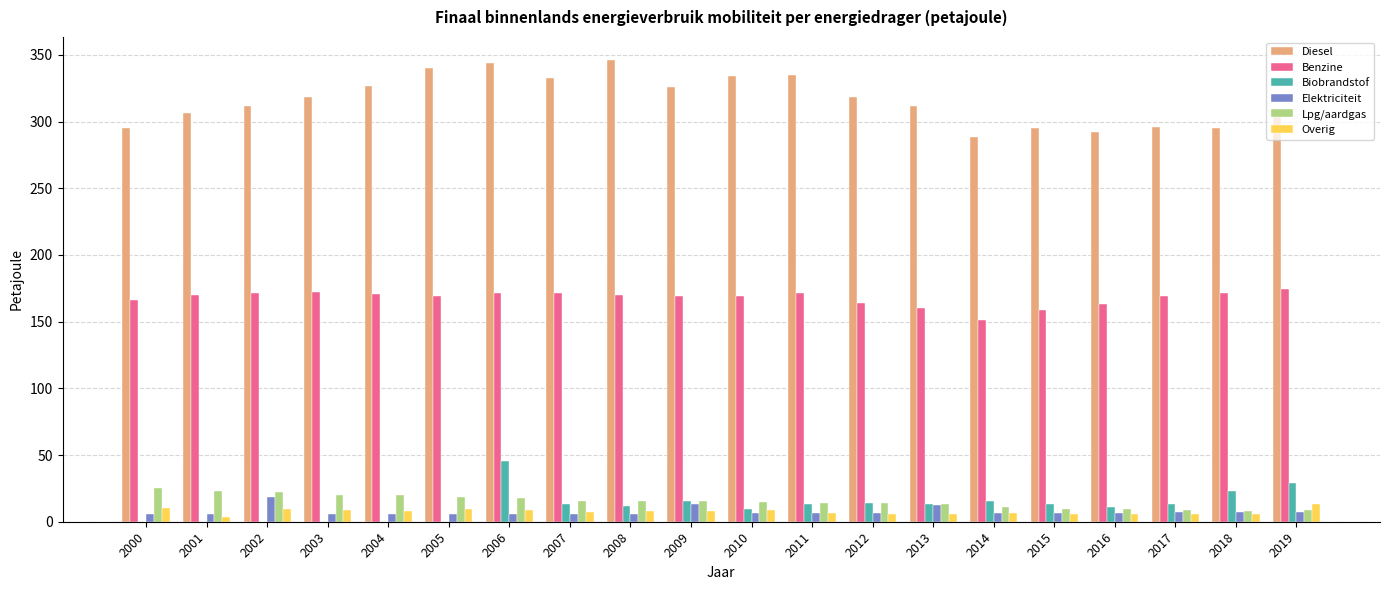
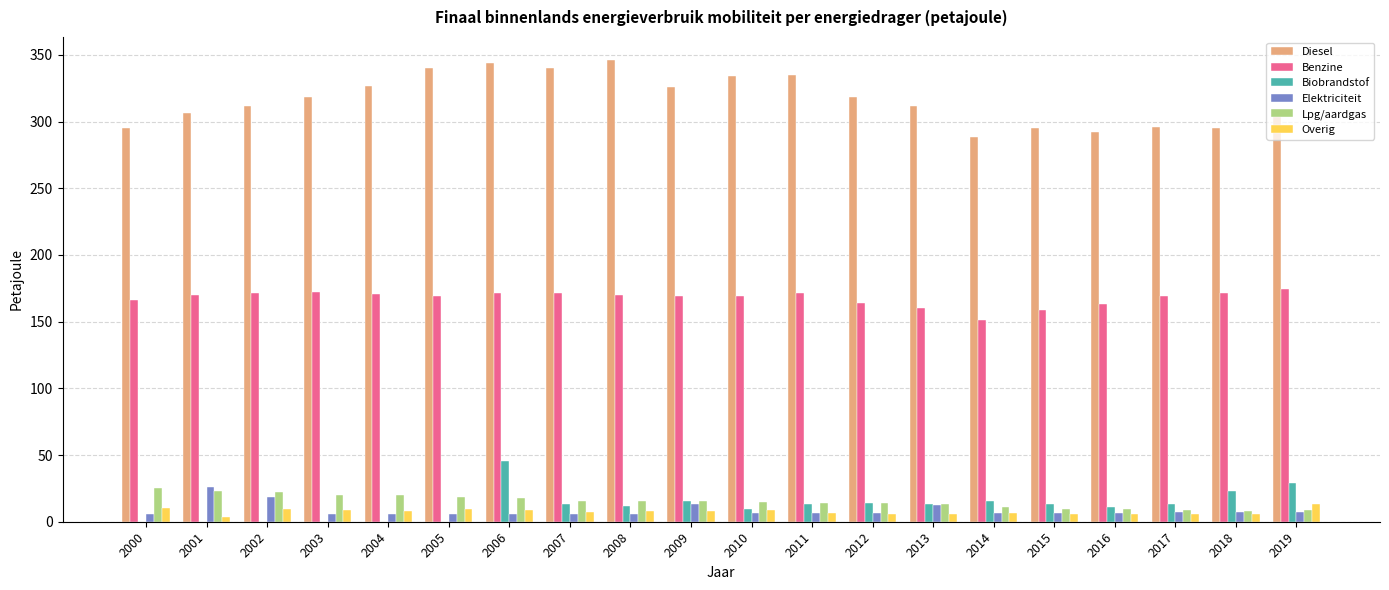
Elektriciteit, 2001: 6 -> 26
Diesel, 2007: 333 -> 340
